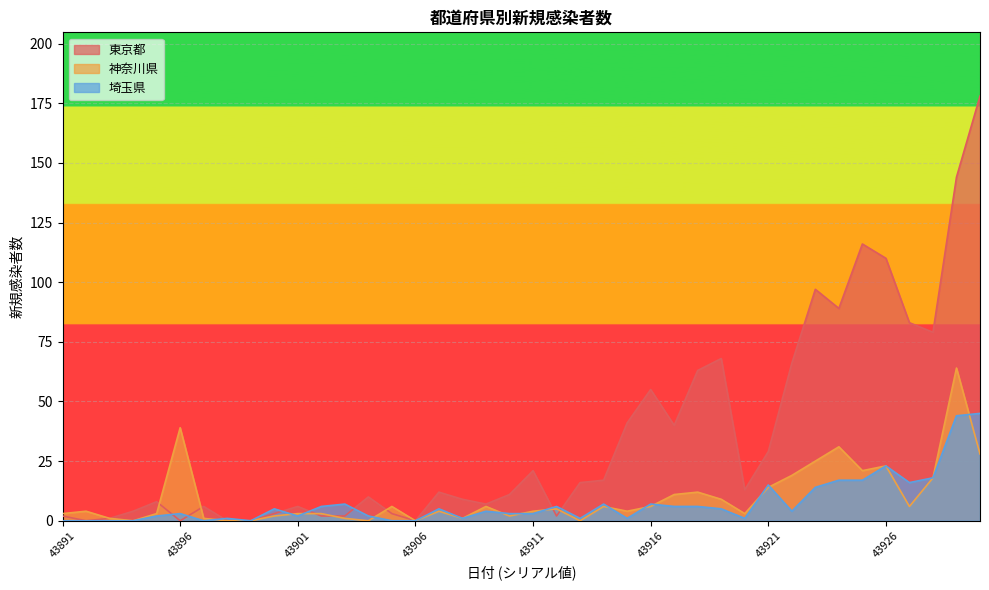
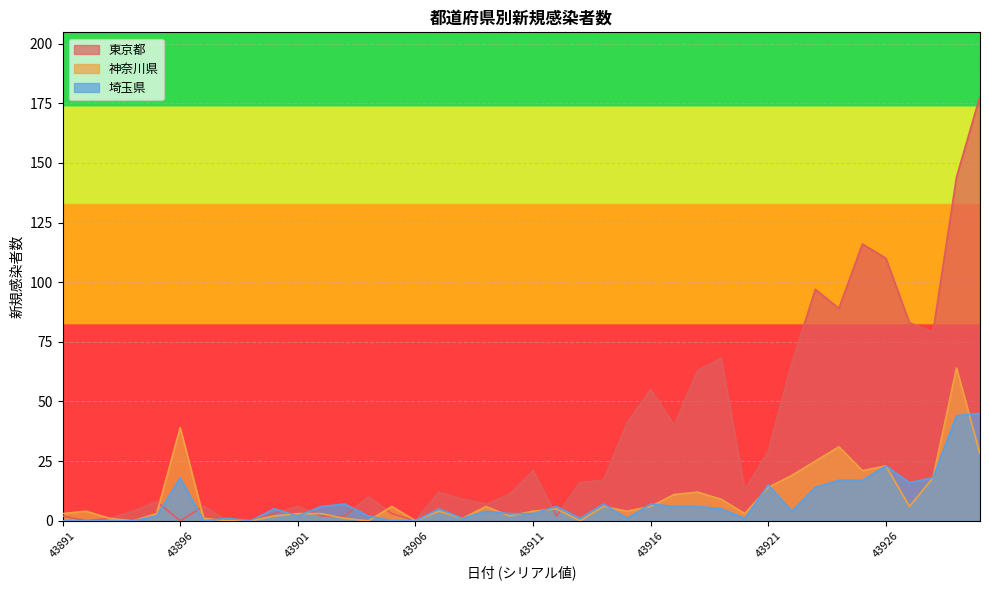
埼玉県, 43896: 3 -> 18
